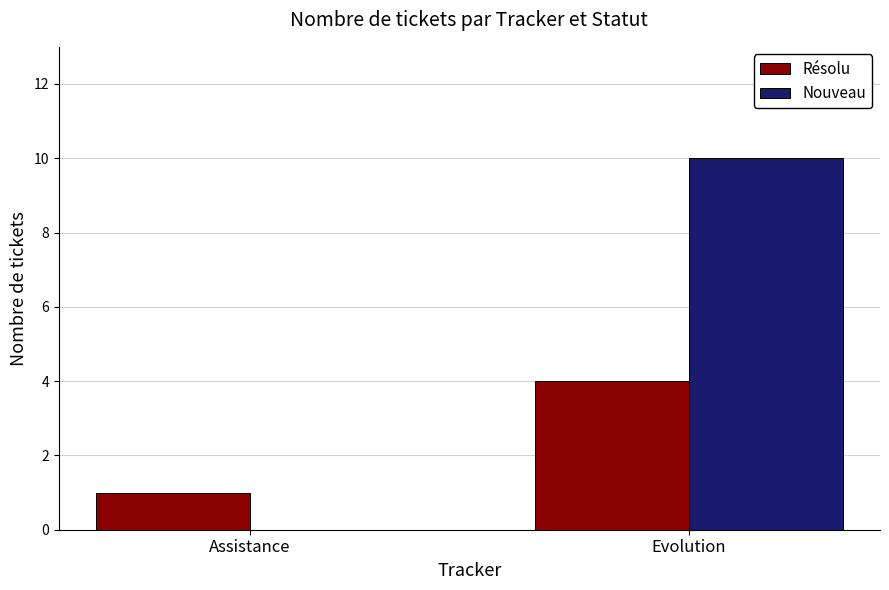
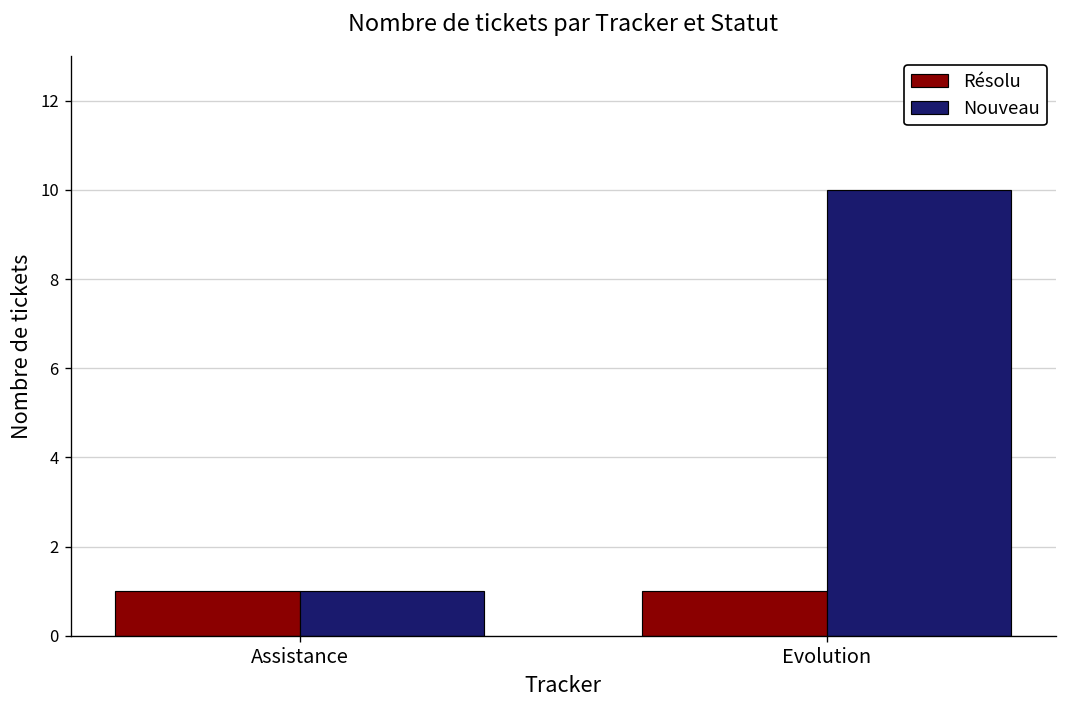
Nouveau, Assistance: 0 -> 1
Résolu, Evolution: 4 -> 1
